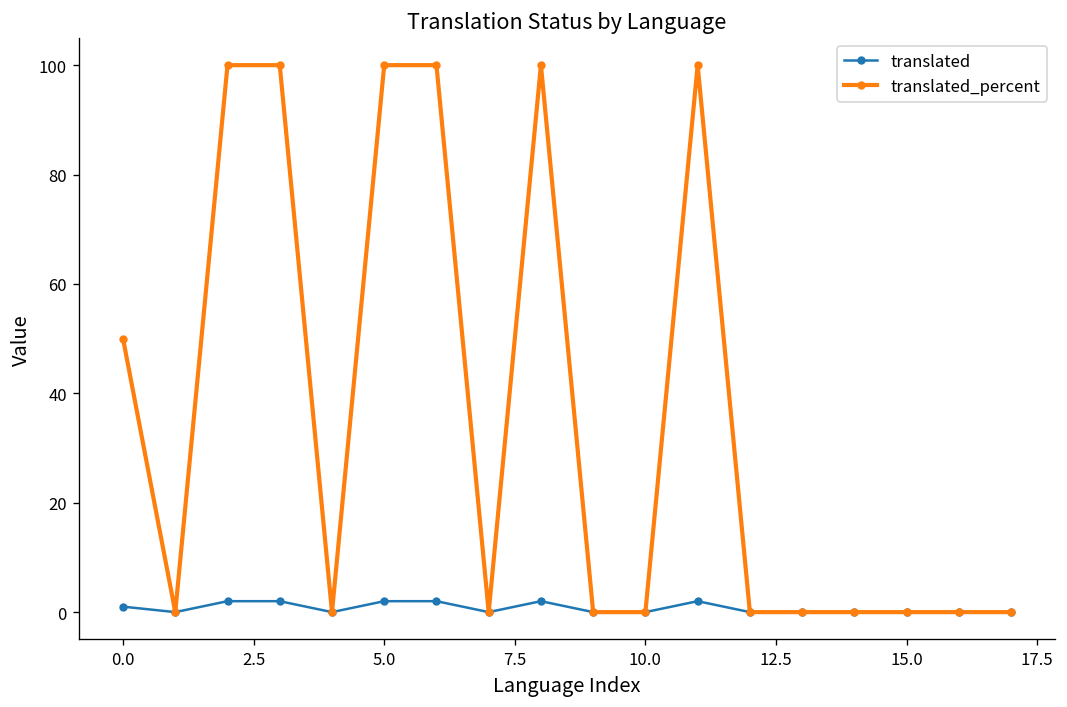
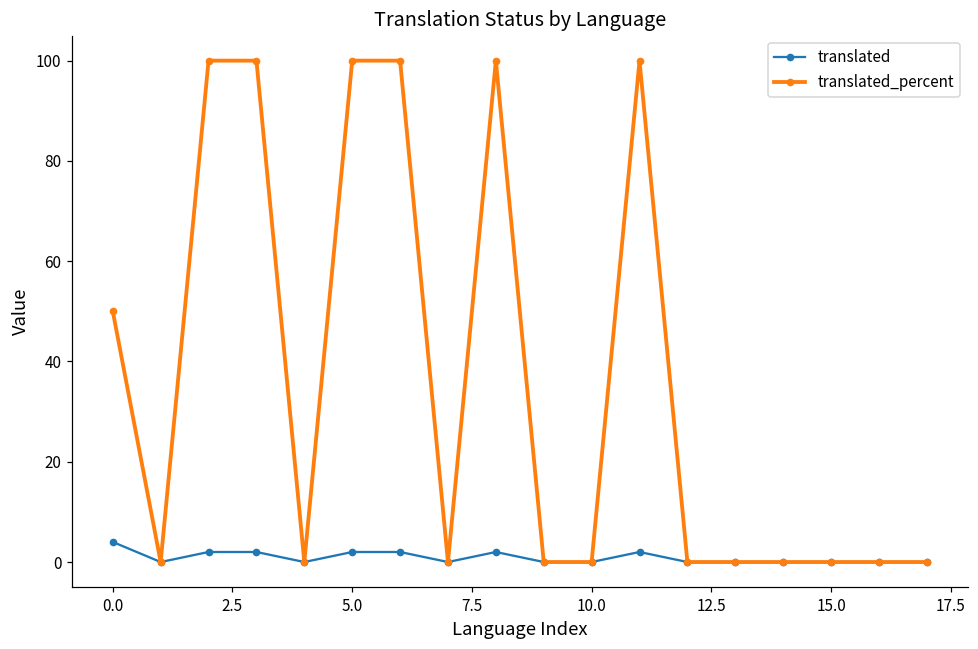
translated, 0.0: 1 -> 4
